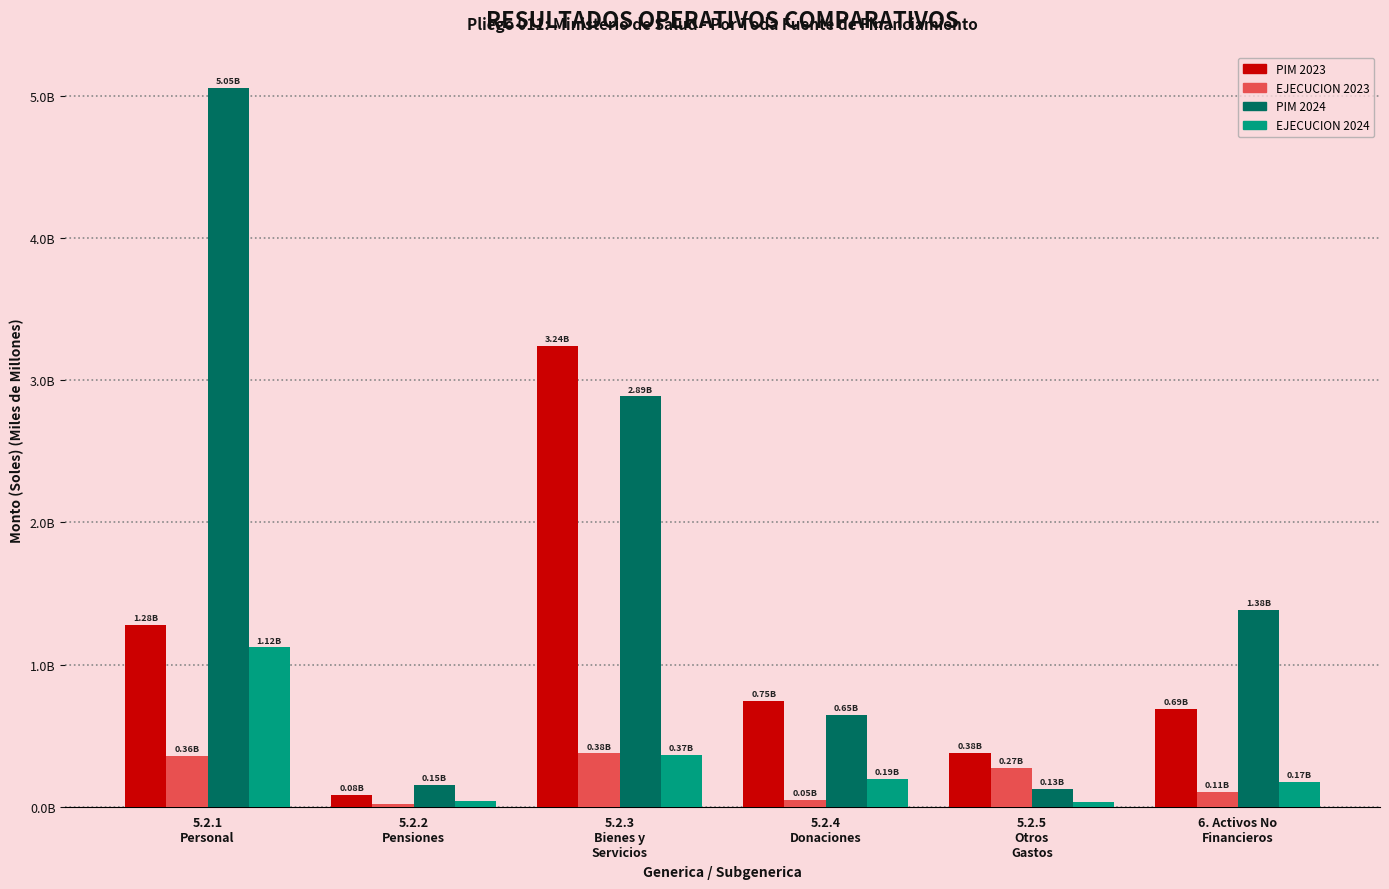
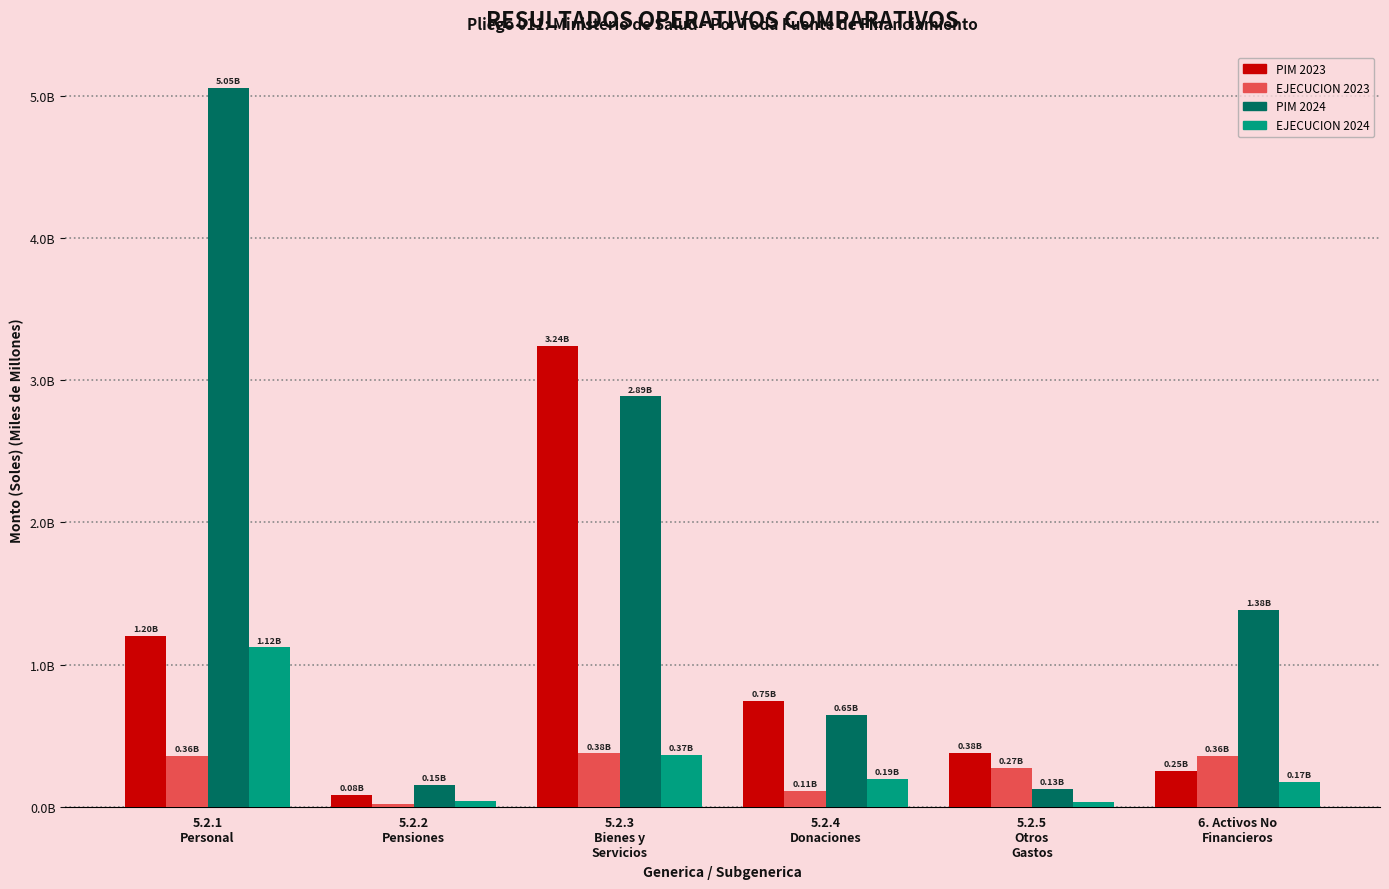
PIM 2023, 5.2.1 Personal: 1.28B -> 1.20B
EJECUCION 2023, 5.2.4 Donaciones: 0.05B -> 0.11B
PIM 2023, 6. Activos No Financieros: 0.69B -> 0.25B
EJECUCION 2023, 6. Activos No Financieros: 0.11B -> 0.36B
